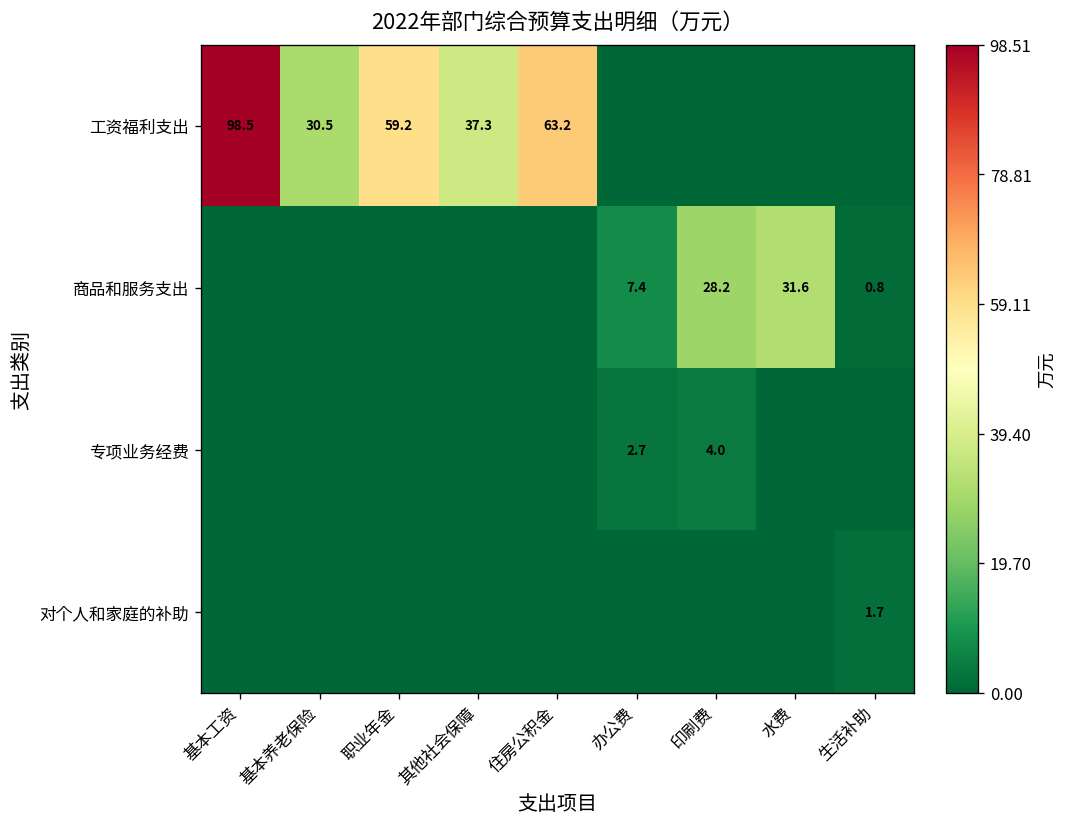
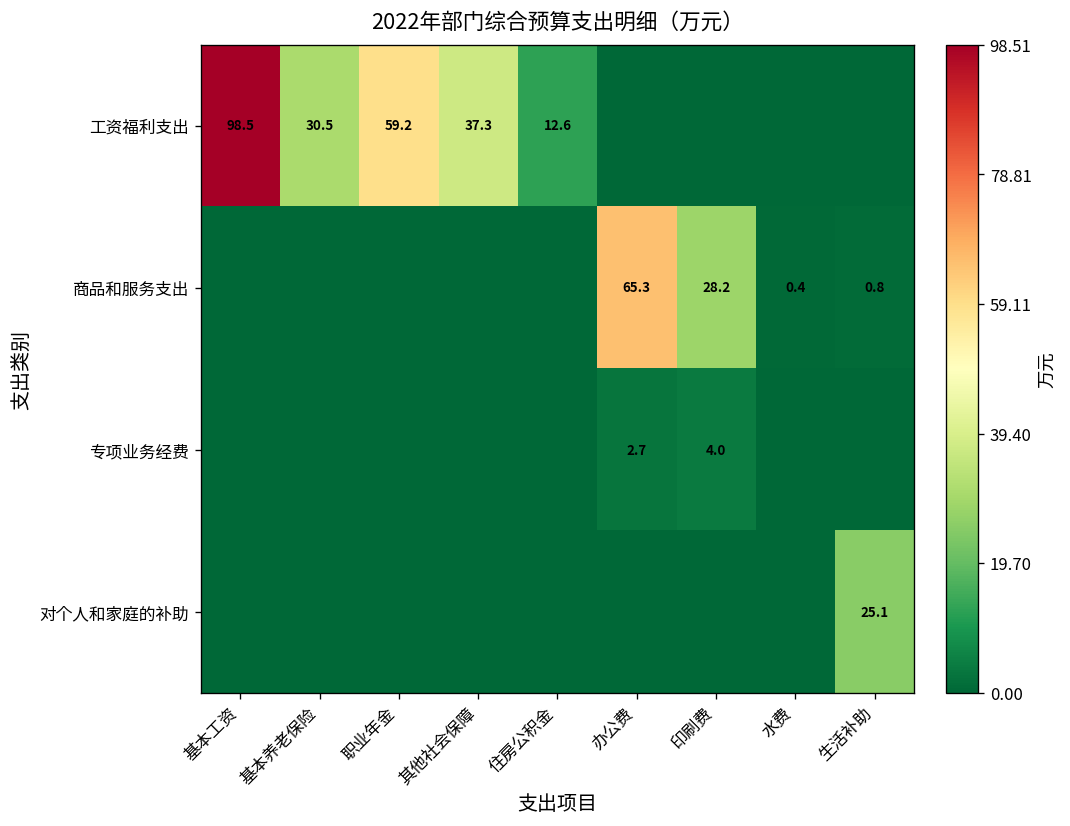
工资福利支出, 住房公积金: 63.2 -> 12.6
商品和服务支出, 办公费: 7.4 -> 65.3
商品和服务支出, 水费: 31.6 -> 0.4
对个人和家庭的补助, 生活补助: 1.7 -> 25.1
